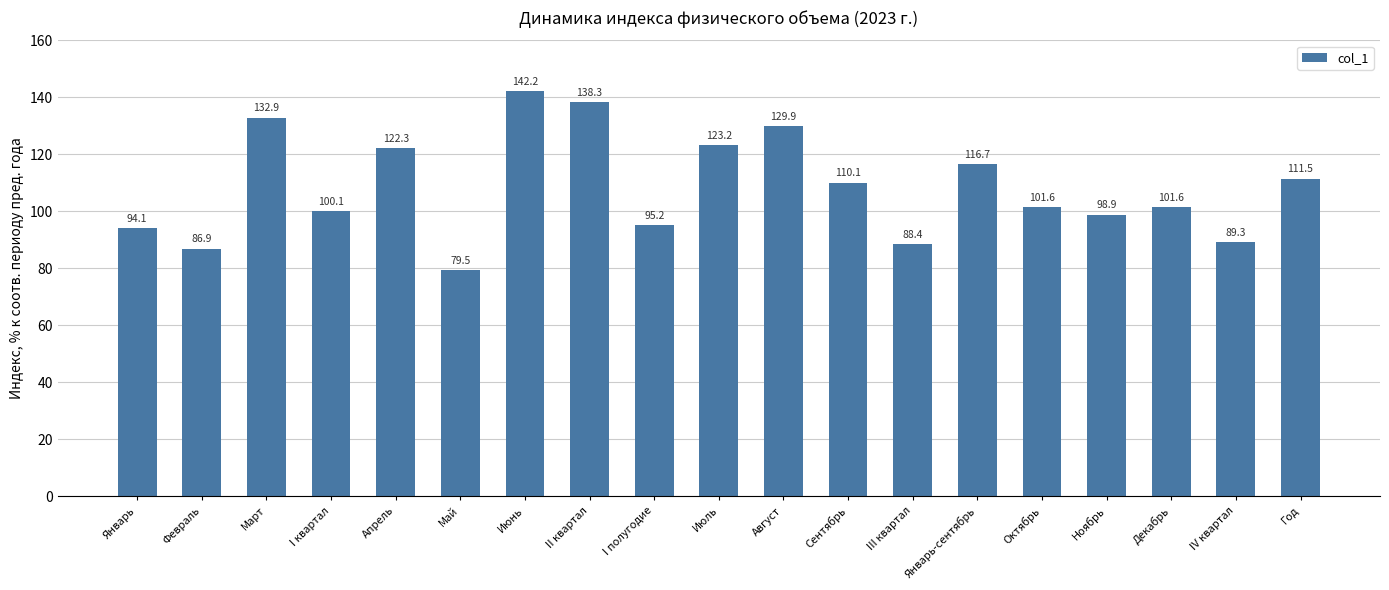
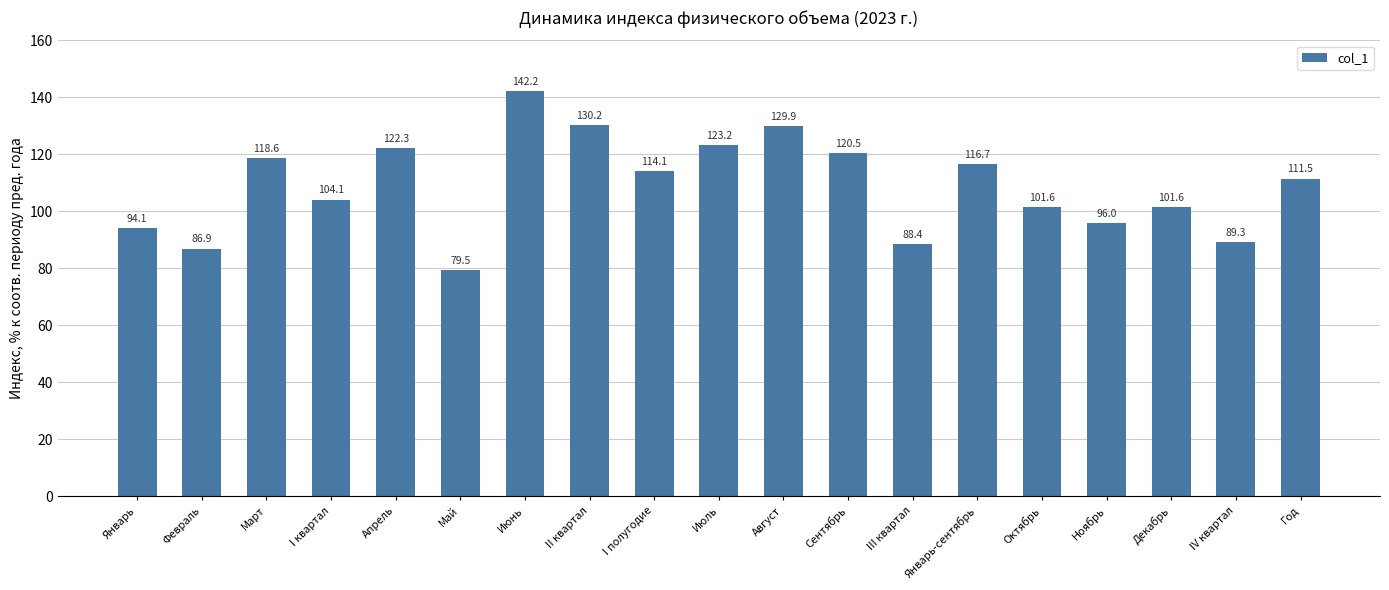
Март: 132.9 -> 118.6
I квартал: 100.1 -> 104.1
II квартал: 138.3 -> 130.2
I полугодие: 95.2 -> 114.1
Сентябрь: 110.1 -> 120.5
Ноябрь: 98.9 -> 96.0
